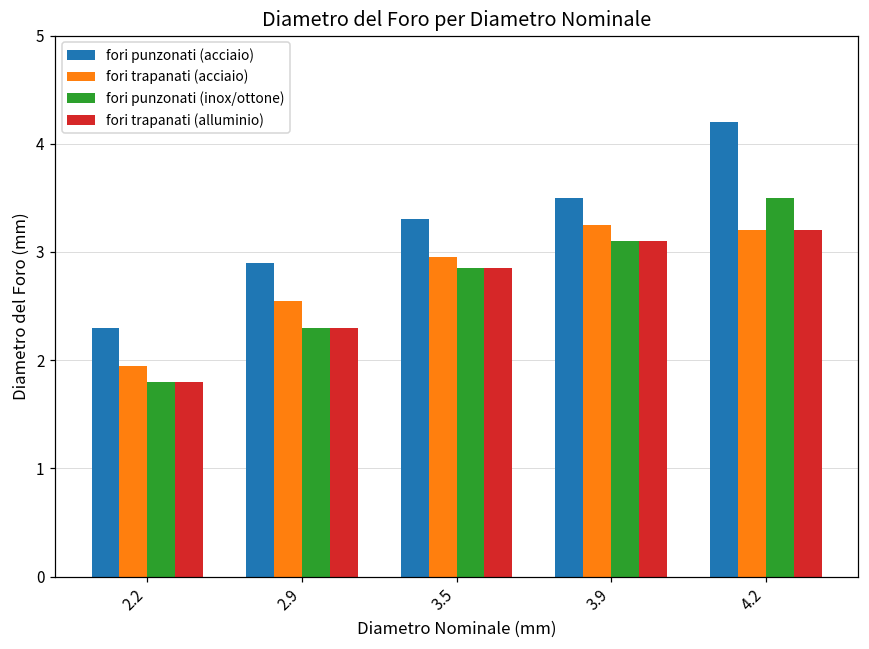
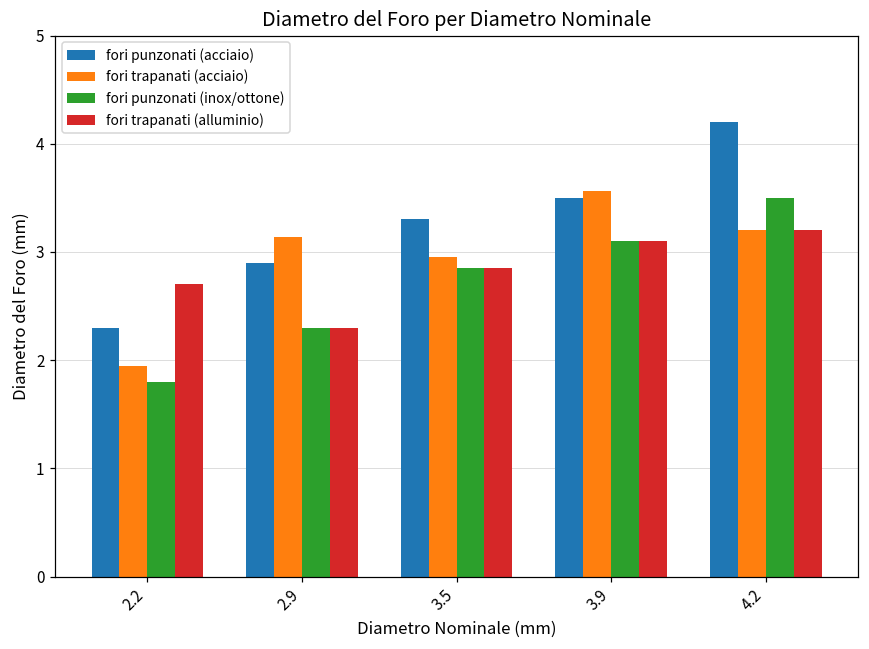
fori trapanati (alluminio), 2.2: 1.8 -> 2.7
fori trapanati (acciaio), 2.9: 2.6 -> 3.1
fori trapanati (acciaio), 3.9: 3.3 -> 3.6
